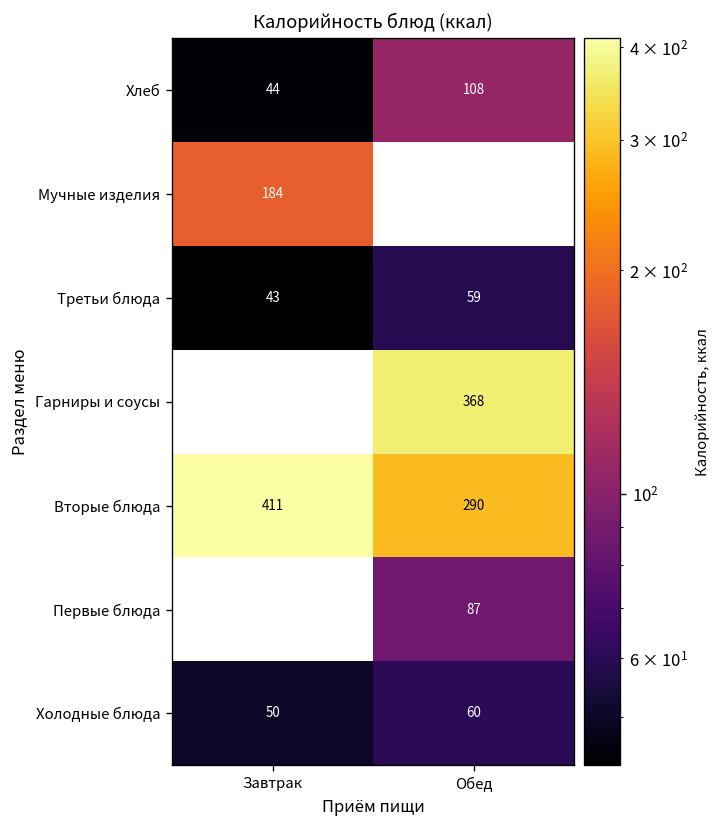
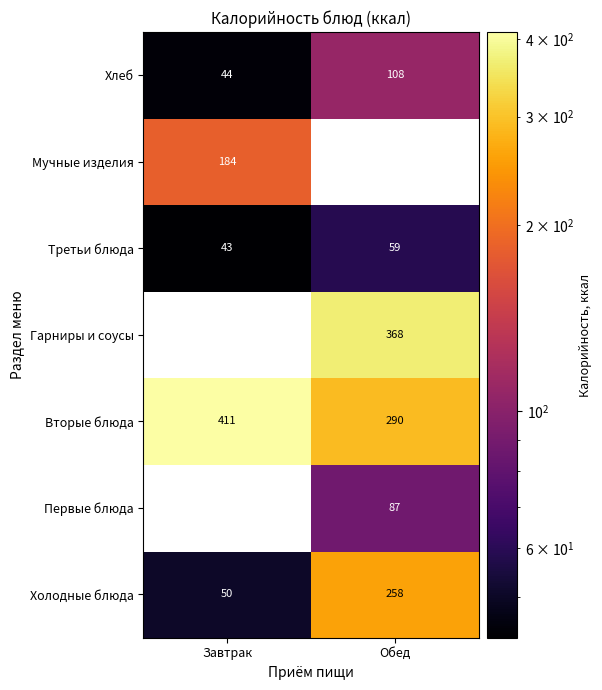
Холодные блюда, Обед: 60 -> 258
